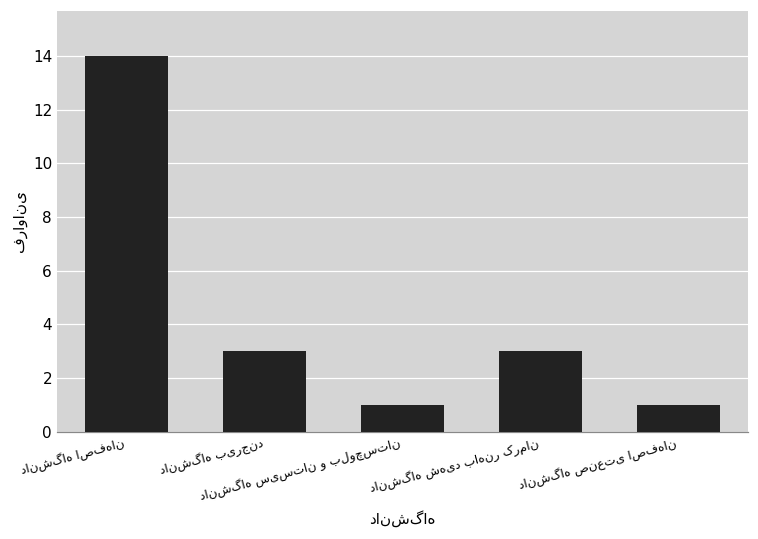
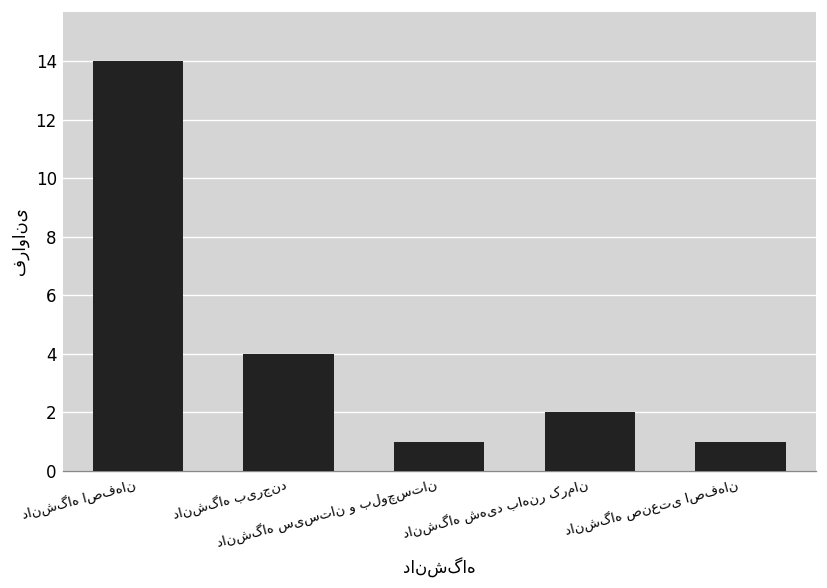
دانشگاه بیرجند: 3 -> 4
دانشگاه شهید باهنر کرمان: 3 -> 2
